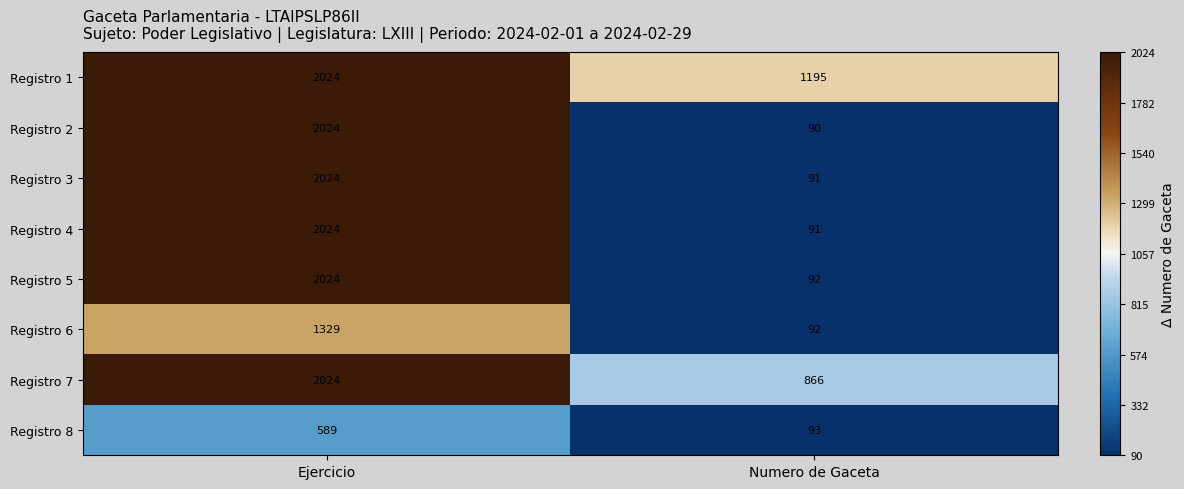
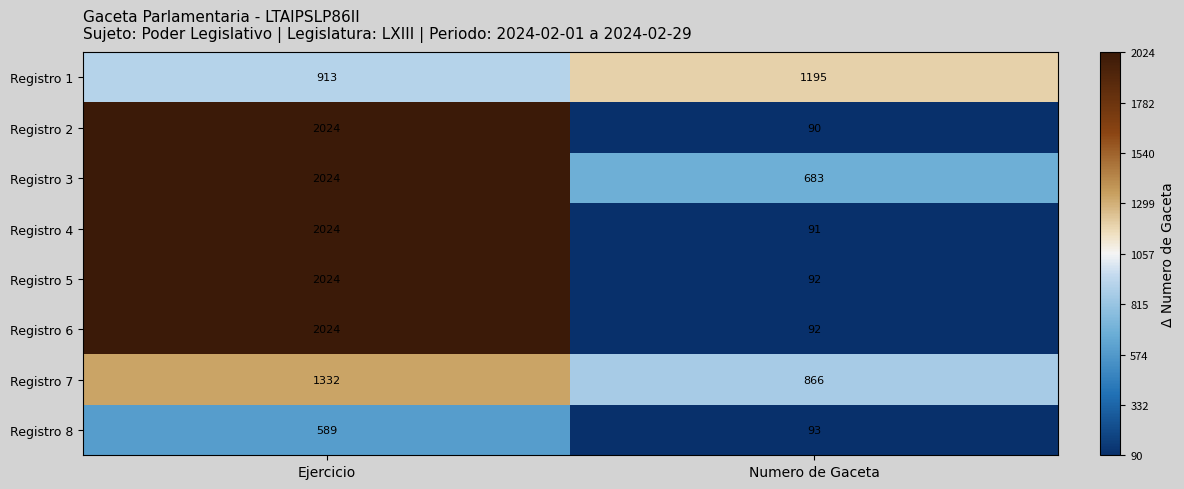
Registro 1, Ejercicio: 2024 -> 913
Registro 3, Numero de Gaceta: 91 -> 683
Registro 6, Ejercicio: 1329 -> 2024
Registro 7, Ejercicio: 2024 -> 1332
